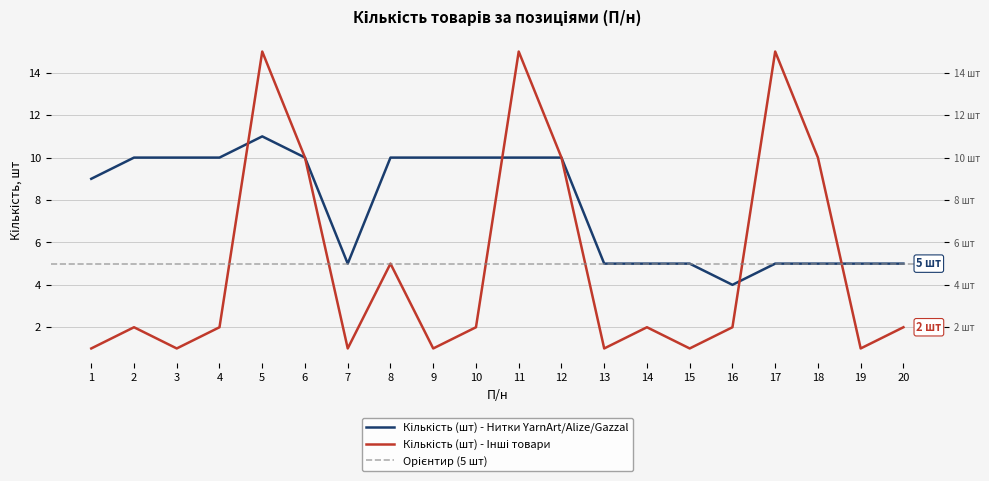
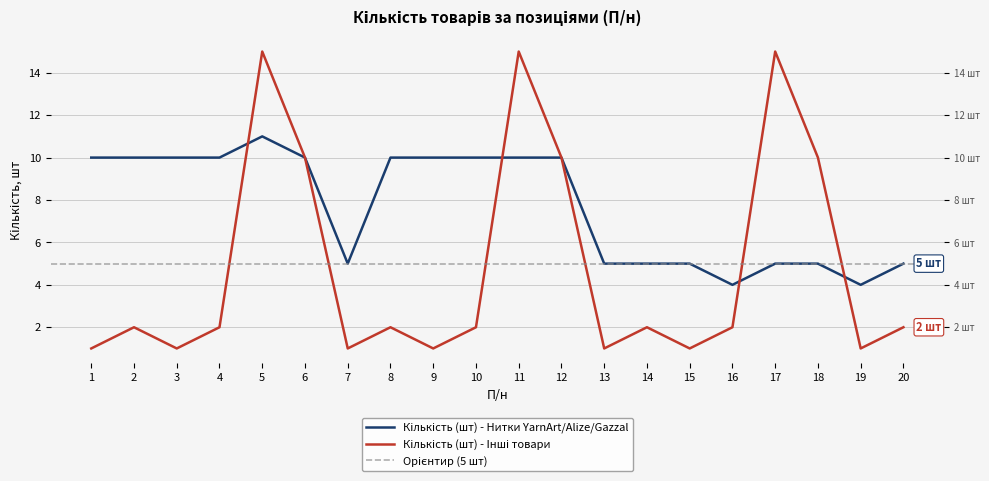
Кількість (шт) - Нитки YarnArt/Alize/Gazzal, 1: 9 -> 10
Кількість (шт) - Інші товари, 8: 5 -> 2
Кількість (шт) - Нитки YarnArt/Alize/Gazzal, 19: 5 -> 4
